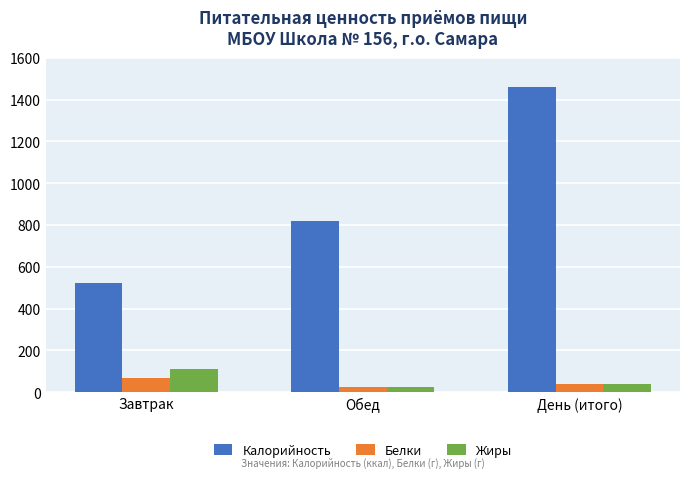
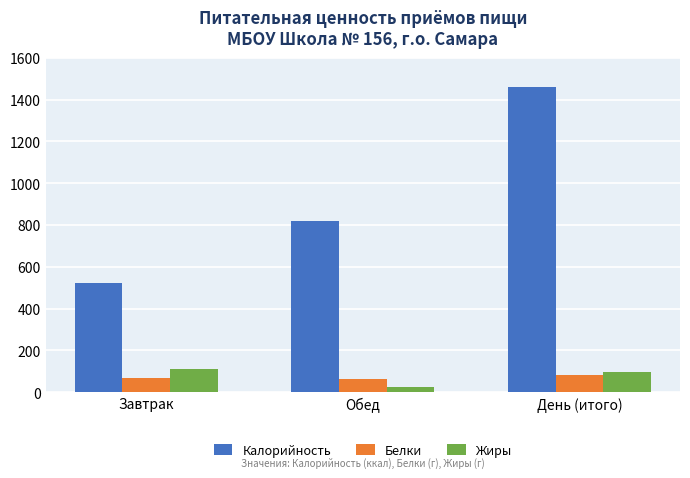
Белки, Обед: 20 -> 60
Белки, День (итого): 40 -> 80
Жиры, День (итого): 40 -> 100
